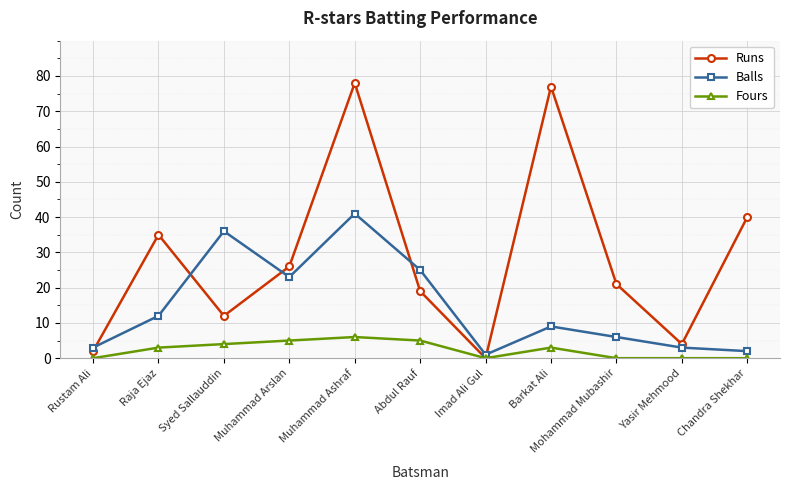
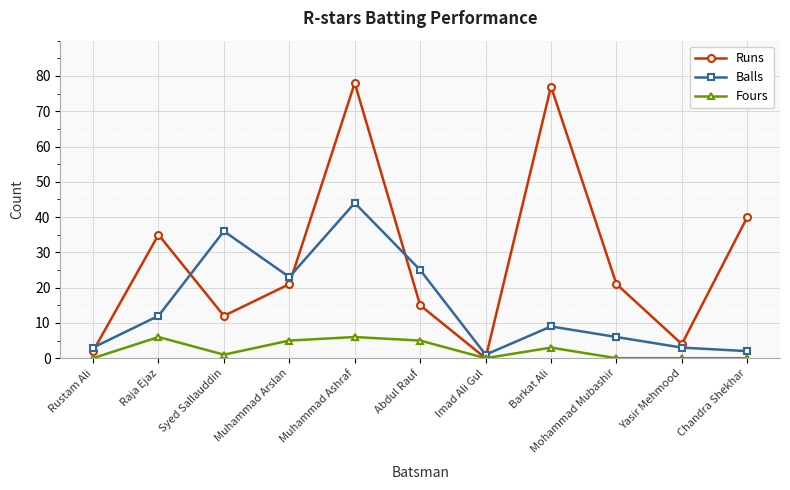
Fours, Raja Ejaz: 3 -> 6
Fours, Syed Sallauddin: 4 -> 1
Runs, Muhammad Arslan: 26 -> 21
Balls, Muhammad Ashraf: 41 -> 44
Runs, Abdul Rauf: 19 -> 15
